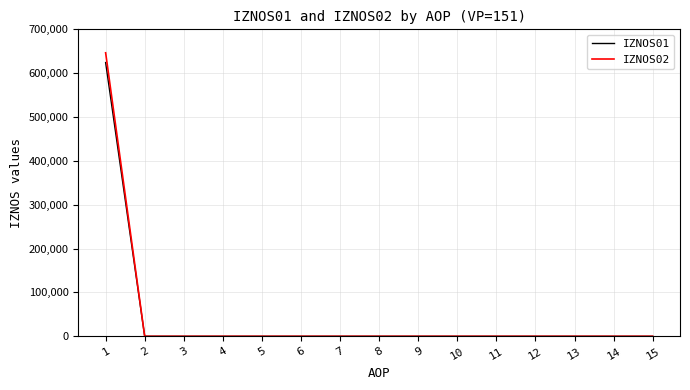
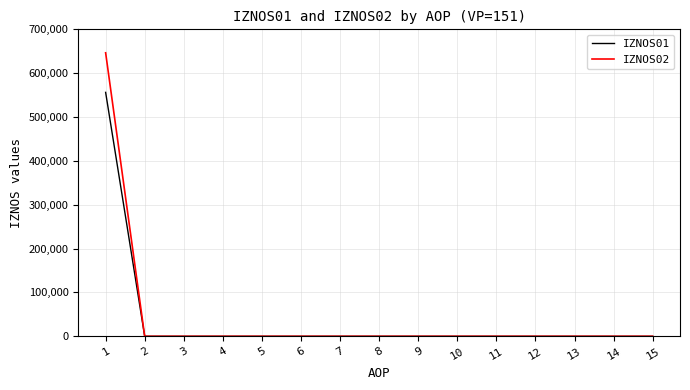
IZNOS01, 1: 620,000 -> 560,000
